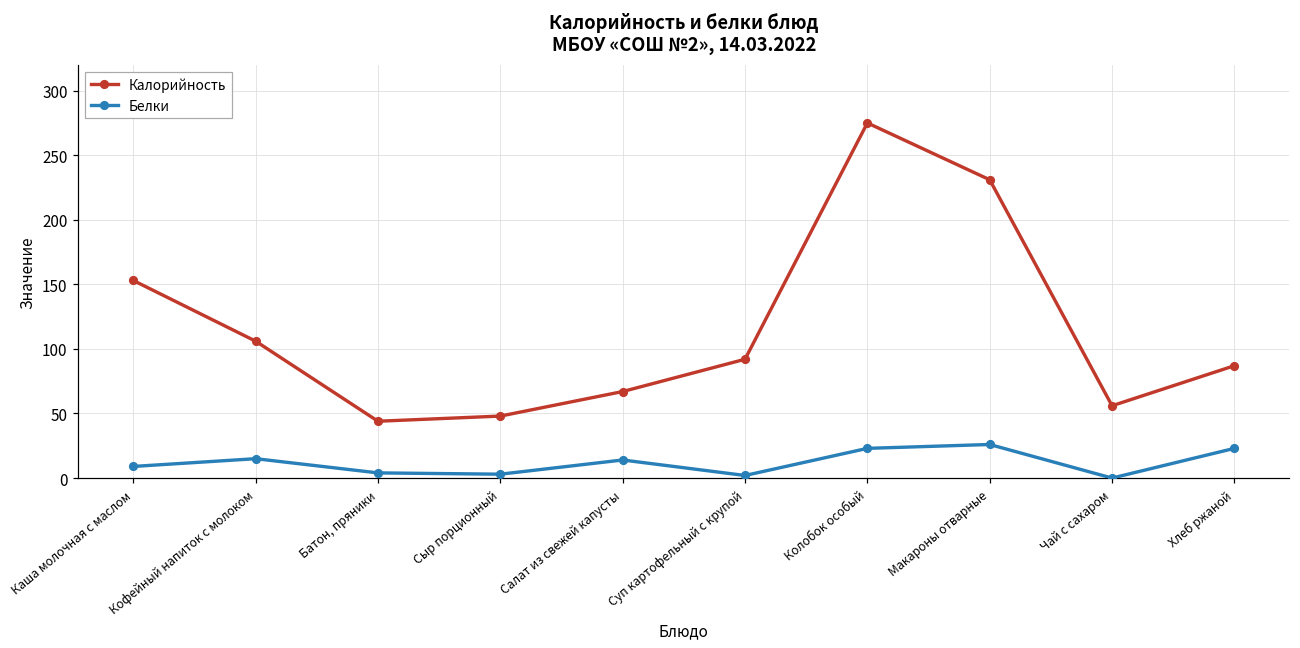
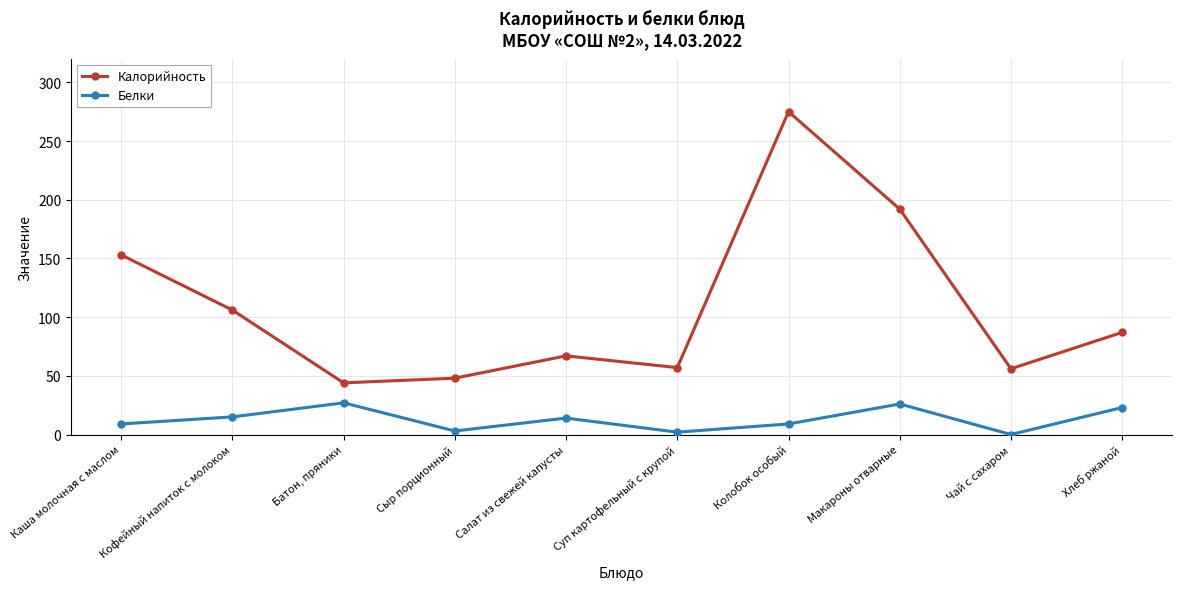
Белки, Батон, пряники: 4 -> 27
Калорийность, Суп картофельный с крупой: 92 -> 57
Белки, Колобок особый: 23 -> 9
Калорийность, Макароны отварные: 231 -> 192
